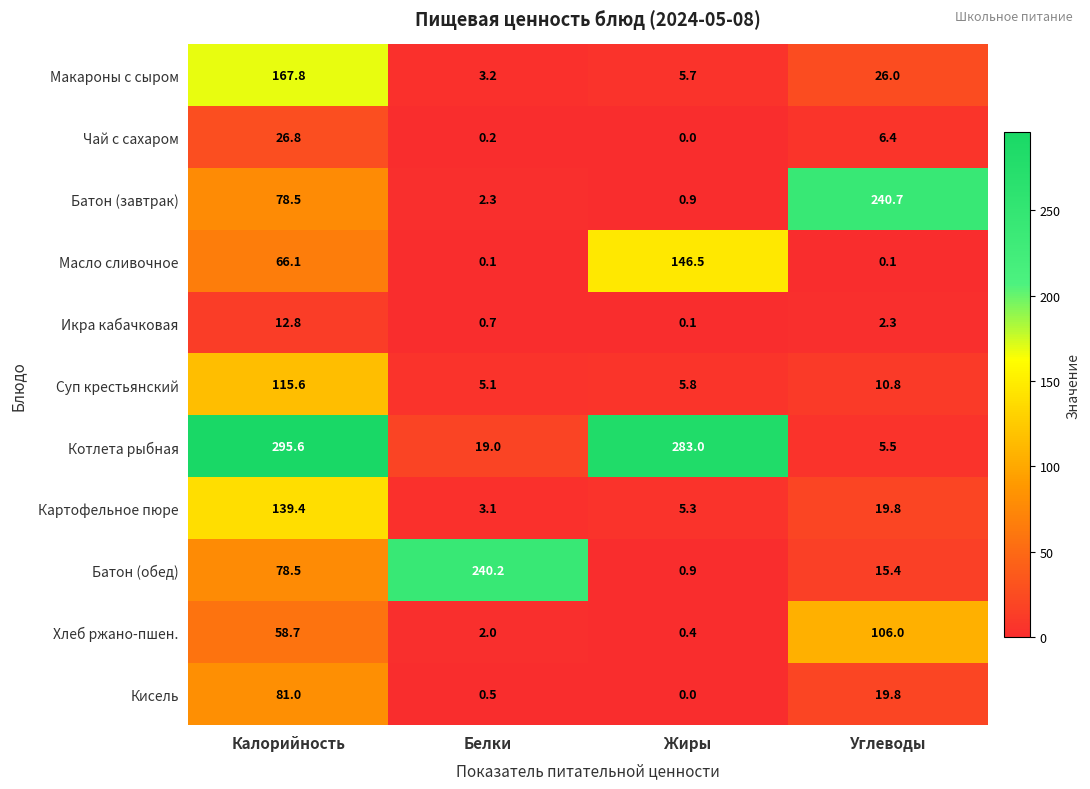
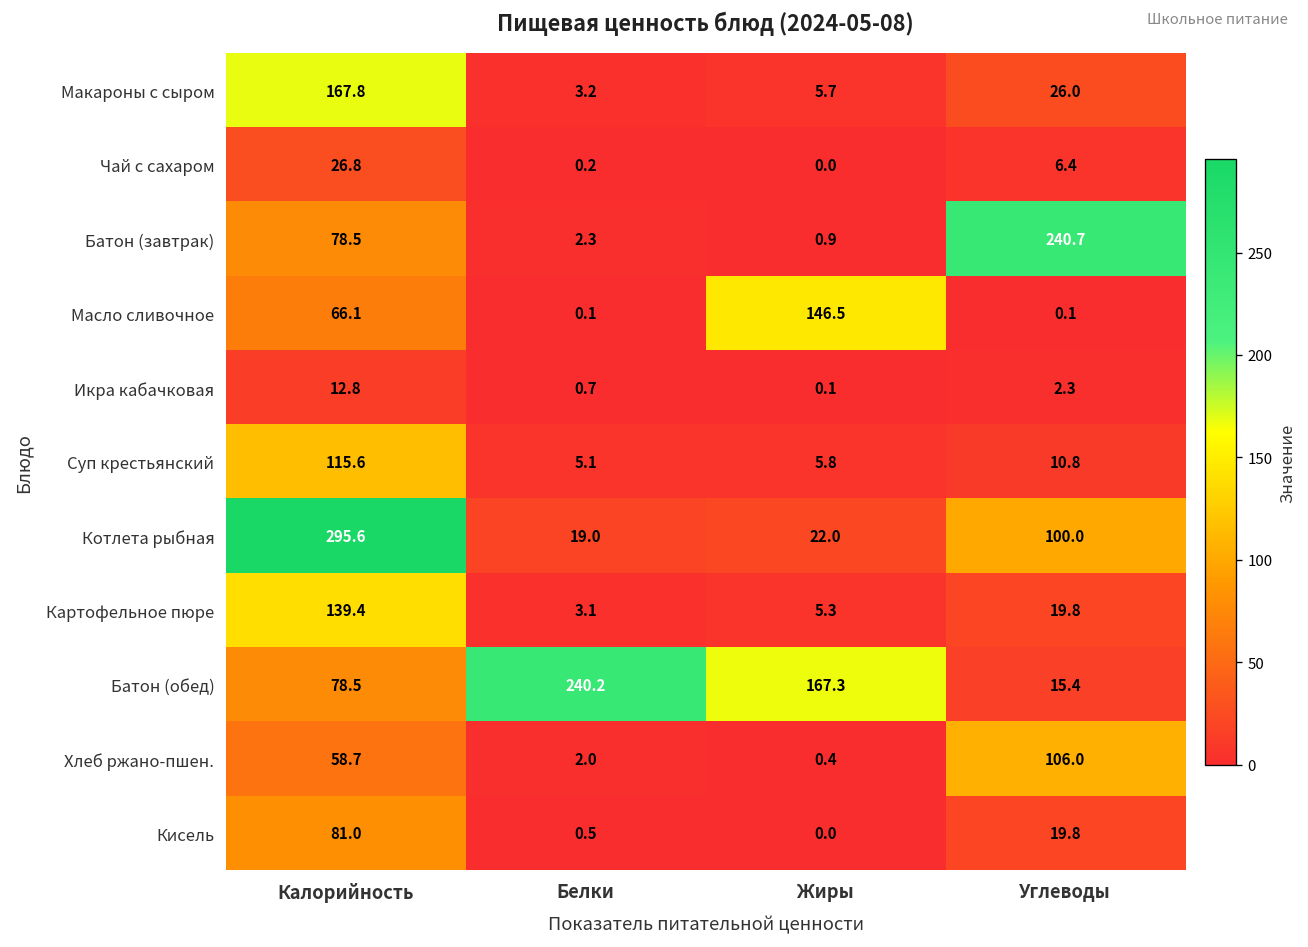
Котлета рыбная, Жиры: 283.0 -> 22.0
Котлета рыбная, Углеводы: 5.5 -> 100.0
Батон (обед), Жиры: 0.9 -> 167.3
